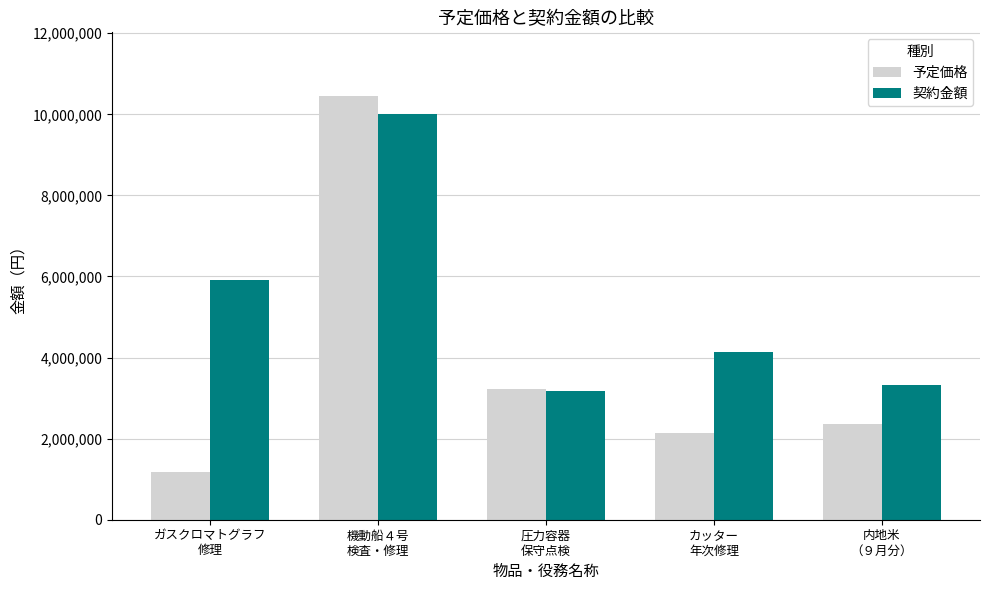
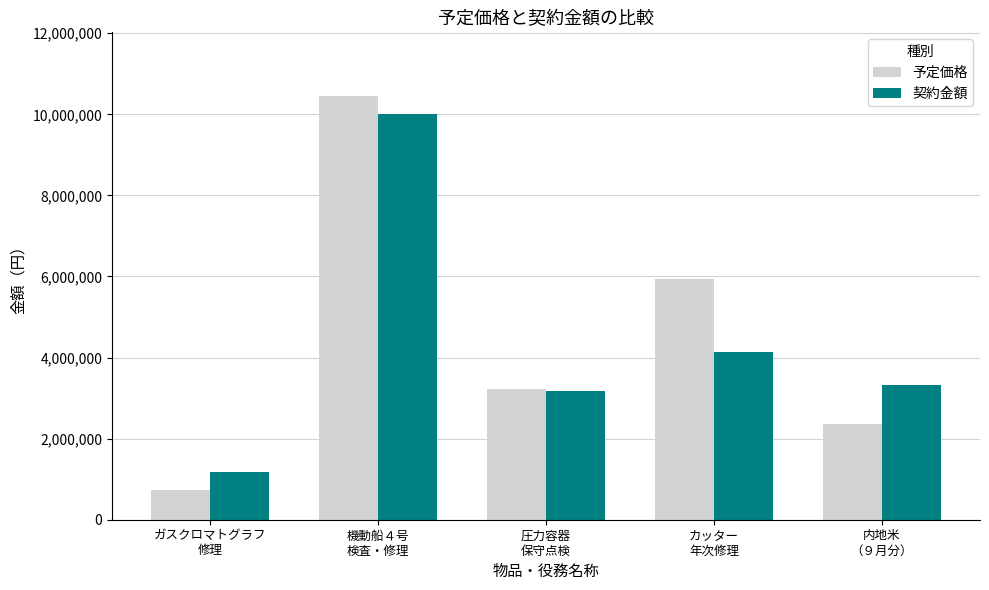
予定価格, ガスクロマトグラフ 修理: 1,200,000 -> 700,000
契約金額, ガスクロマトグラフ 修理: 5,900,000 -> 1,200,000
予定価格, カッター 年次修理: 2,100,000 -> 5,900,000
